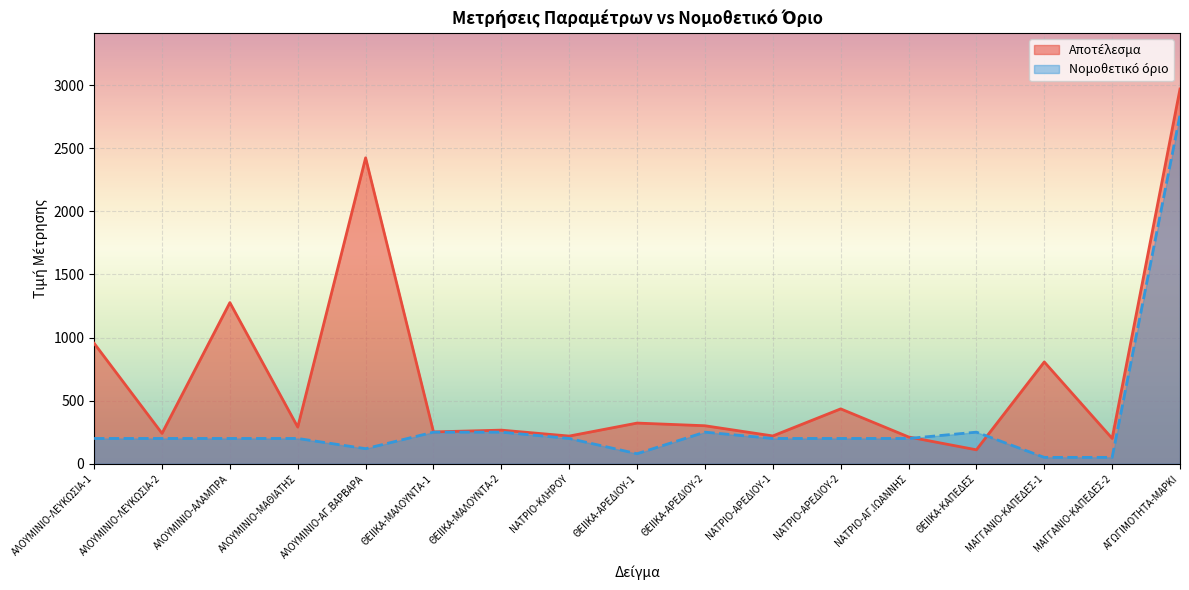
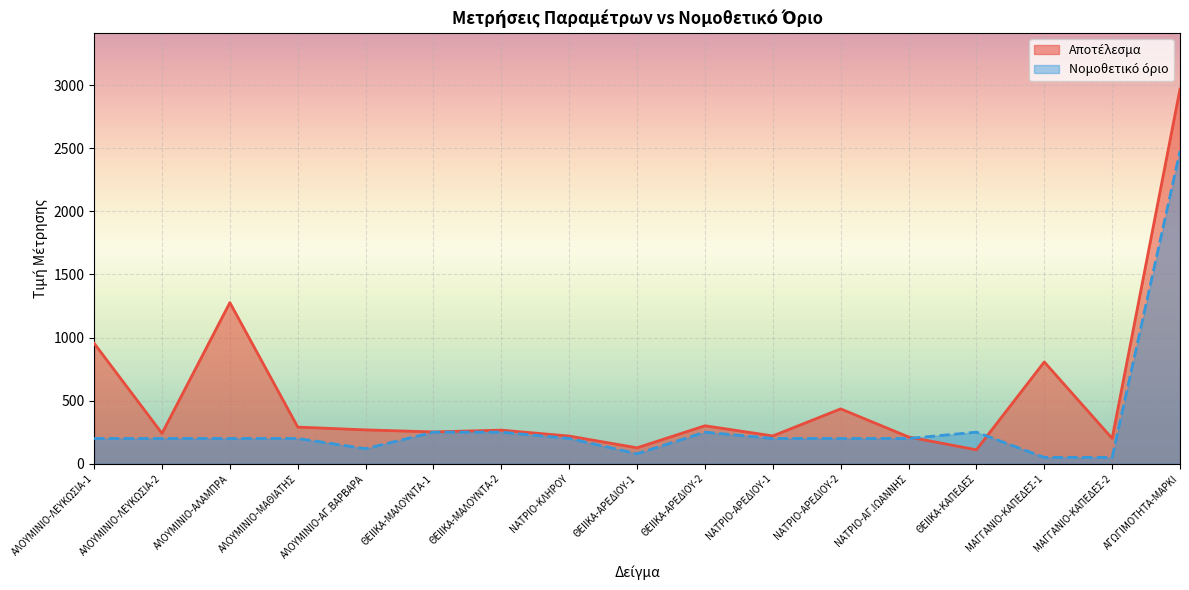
Αποτέλεσμα, ΑΛΟΥΜΙΝΙΟ-ΑΓ.ΒΑΡΒΑΡΑ: 2420 -> 270
Αποτέλεσμα, ΘΕΙΙΚΑ-ΑΡΕΔΙΟΥ-1: 320 -> 130
Νομοθετικό όριο, ΑΓΩΓΙΜΟΤΗΤΑ-ΜΑΡΚΙ: 2760 -> 2480
